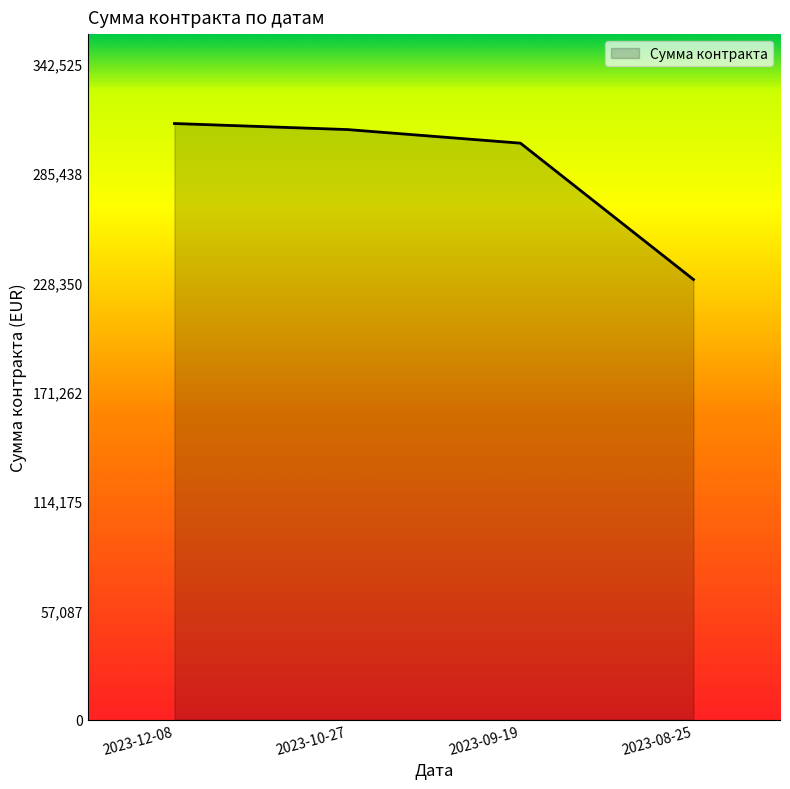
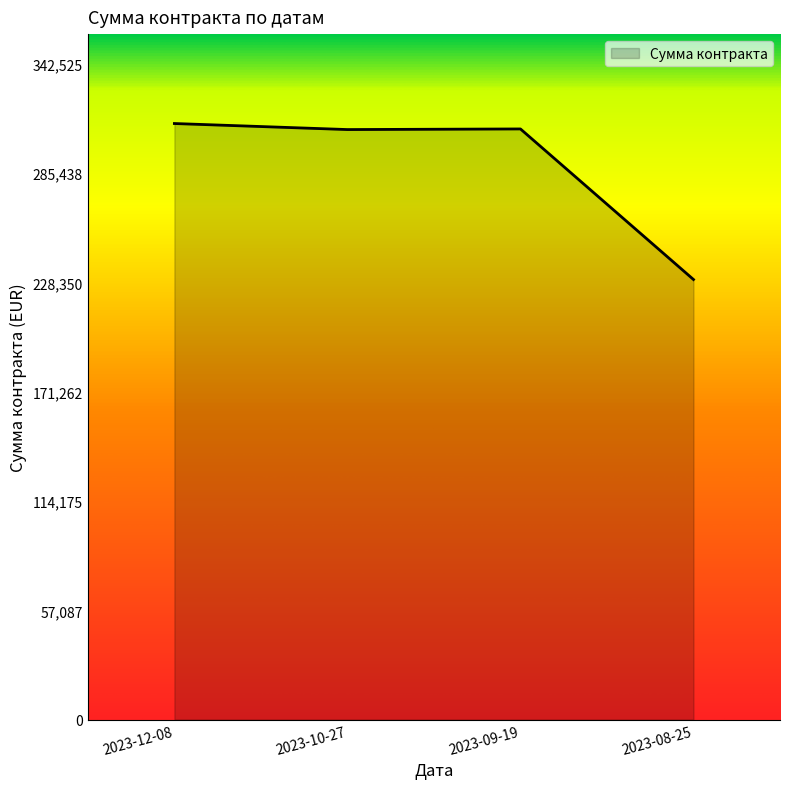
2023-09-19: 301,000 -> 309,000
